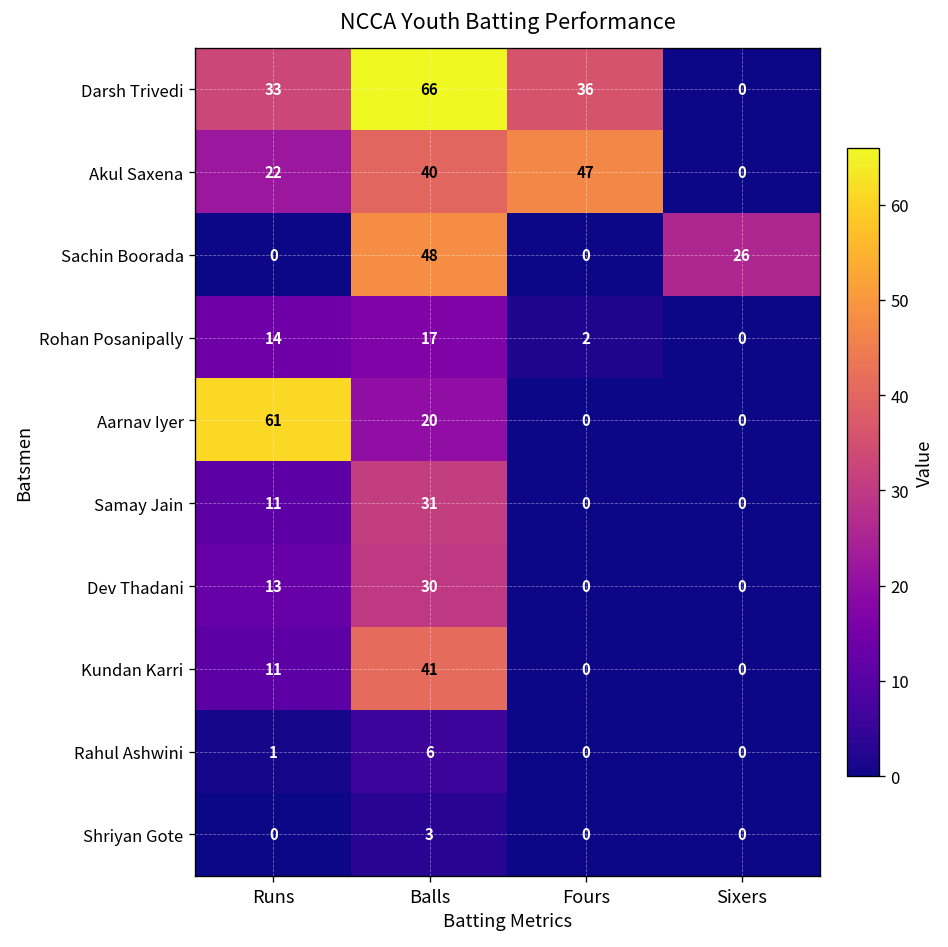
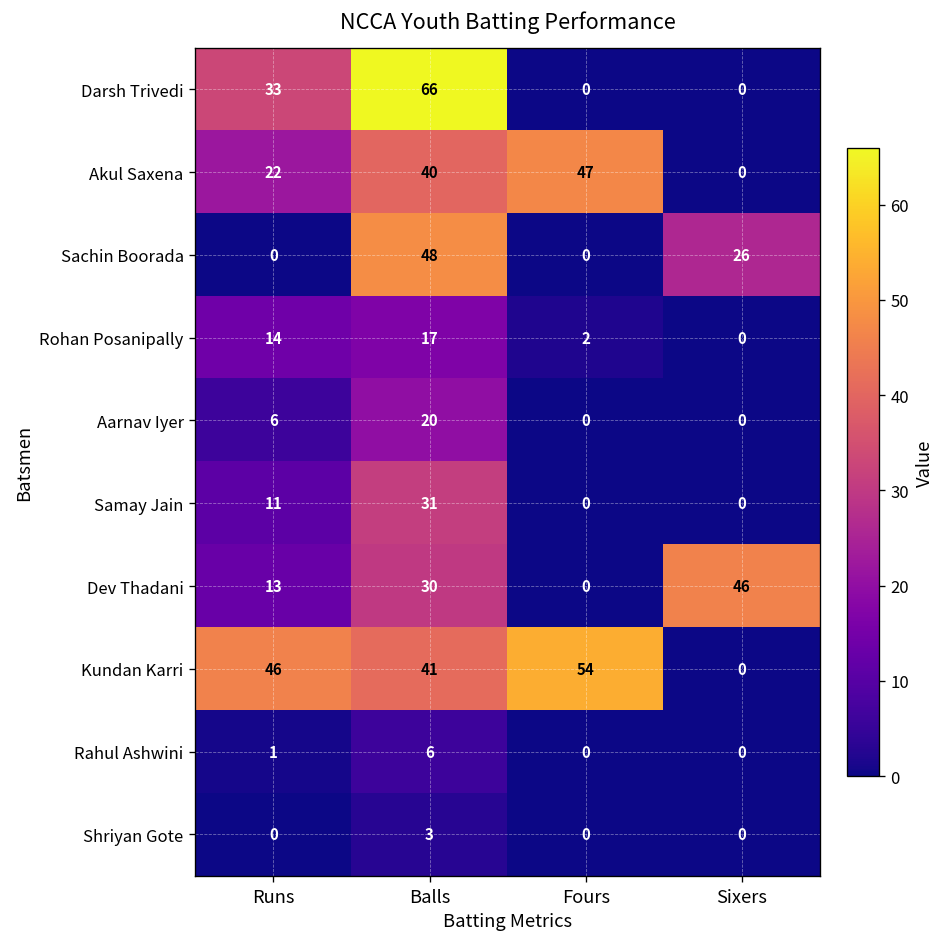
Darsh Trivedi, Fours: 36 -> 0
Aarnav Iyer, Runs: 61 -> 6
Dev Thadani, Sixers: 0 -> 46
Kundan Karri, Runs: 11 -> 46
Kundan Karri, Fours: 0 -> 54
